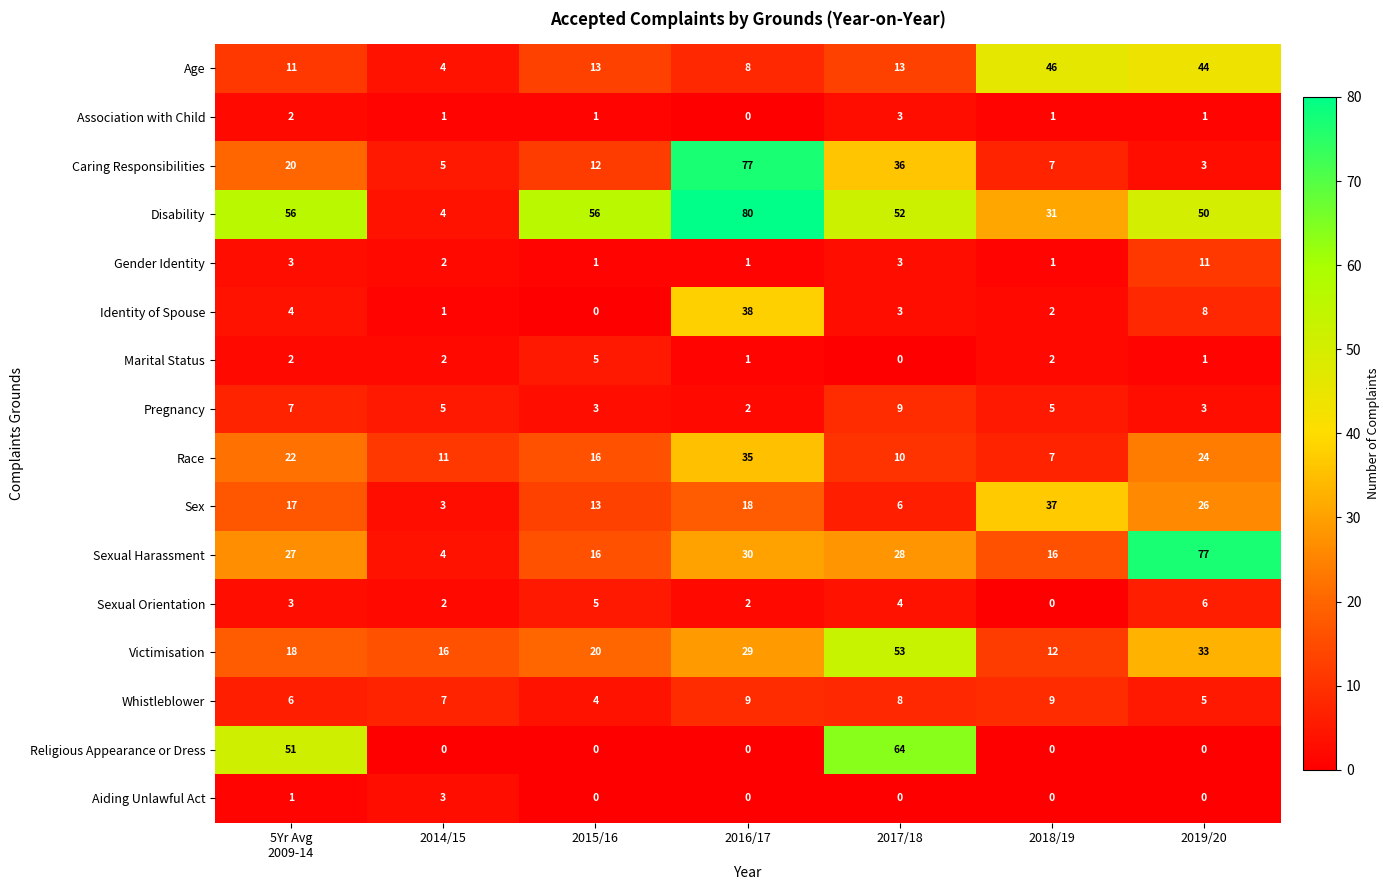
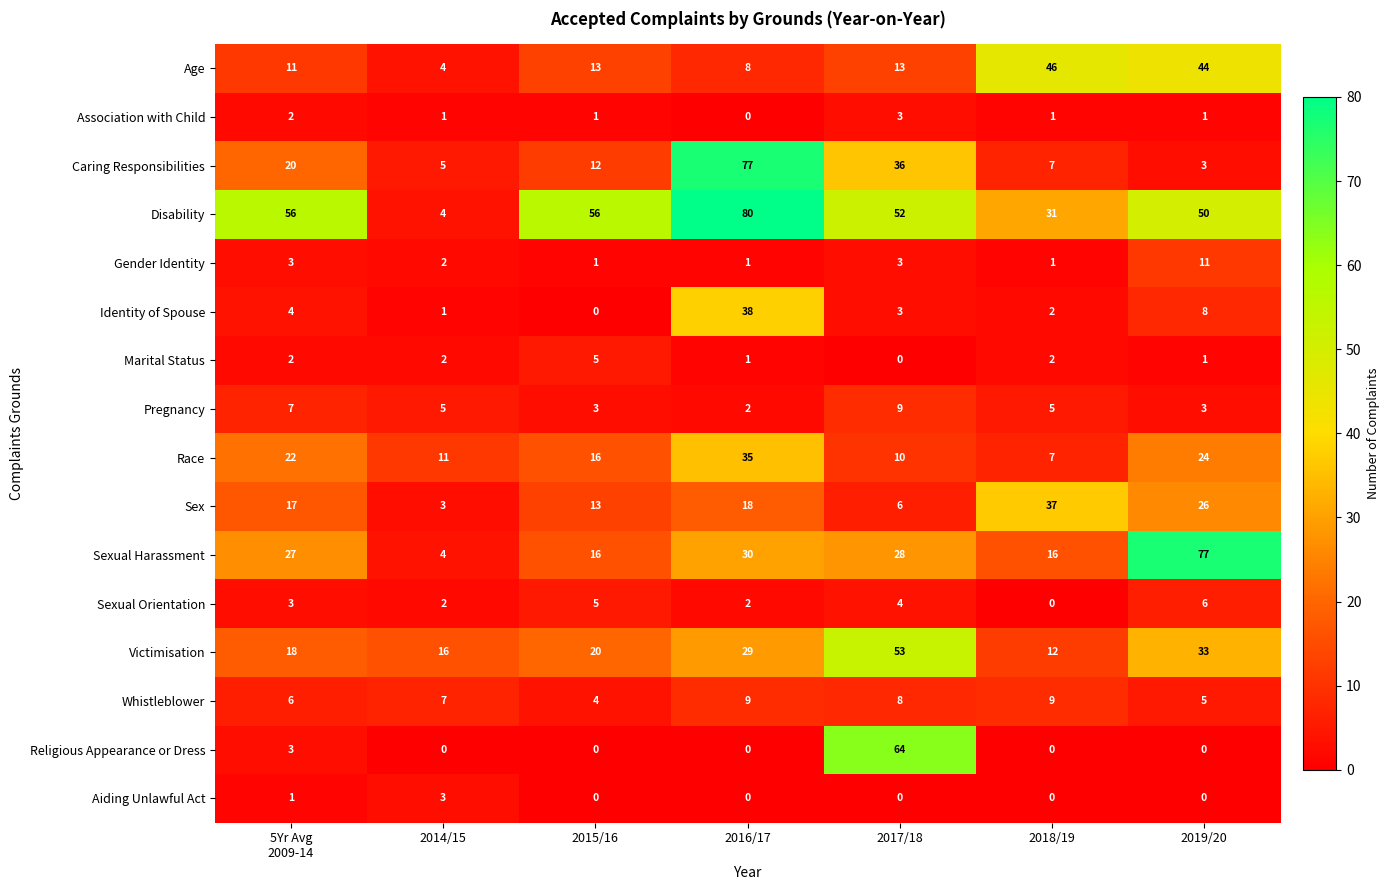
Religious Appearance or Dress, 5Yr Avg 2009-14: 51 -> 3
